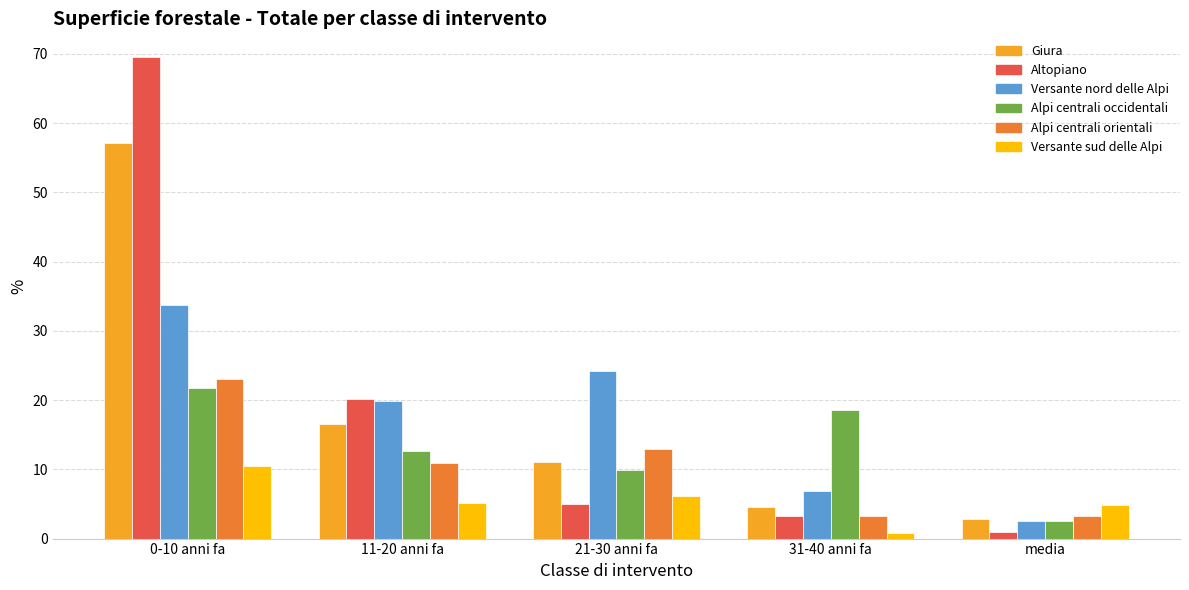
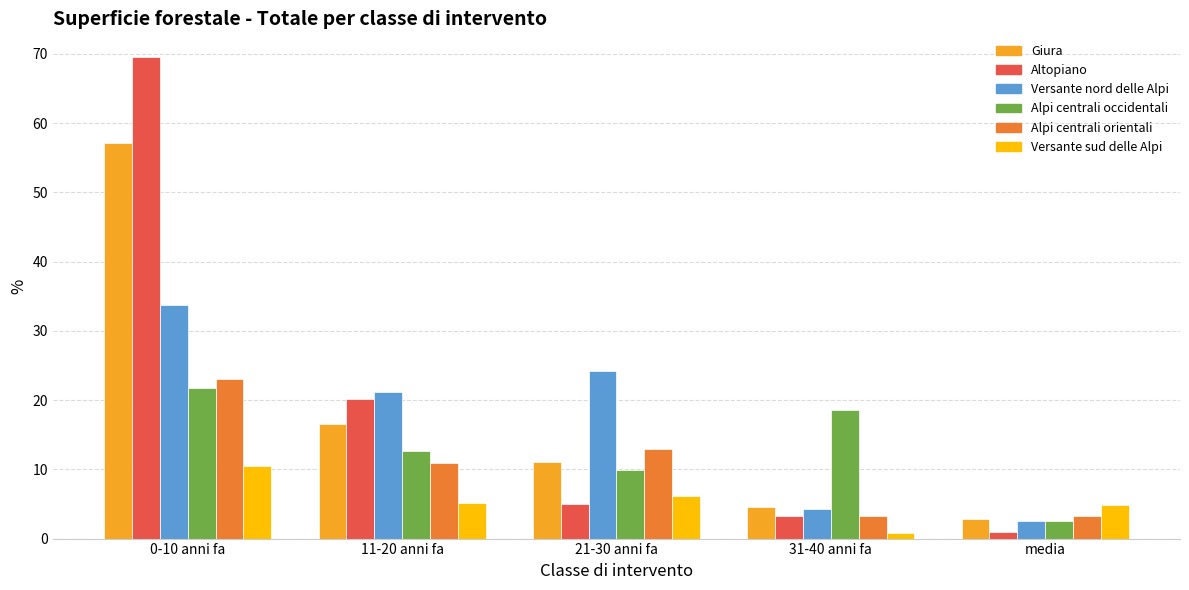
Versante nord delle Alpi, 11-20 anni fa: 20 -> 21
Versante nord delle Alpi, 31-40 anni fa: 7 -> 4
